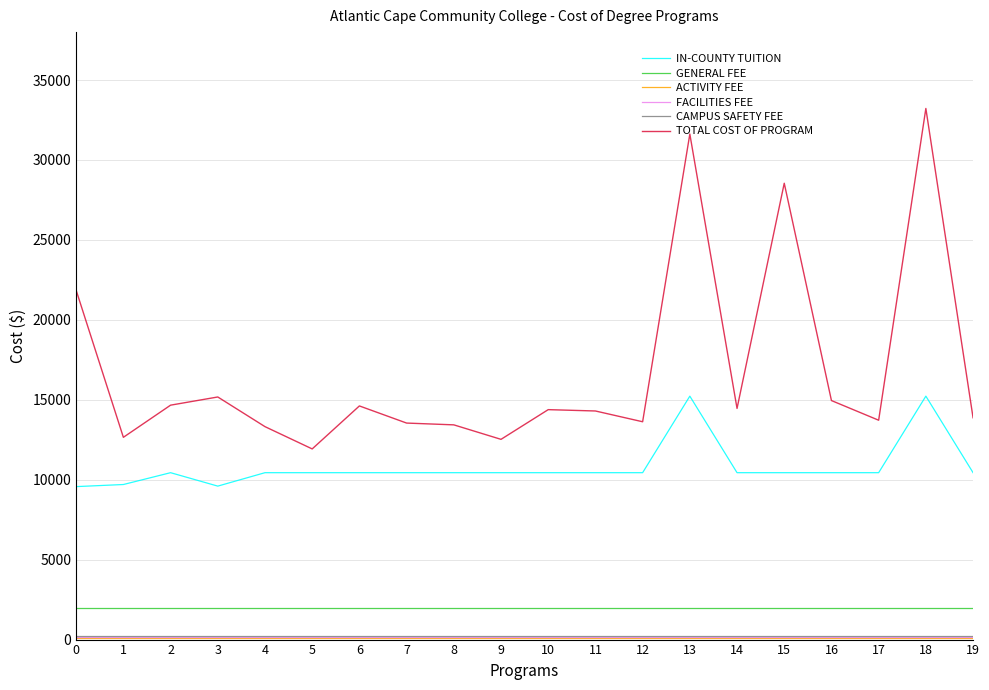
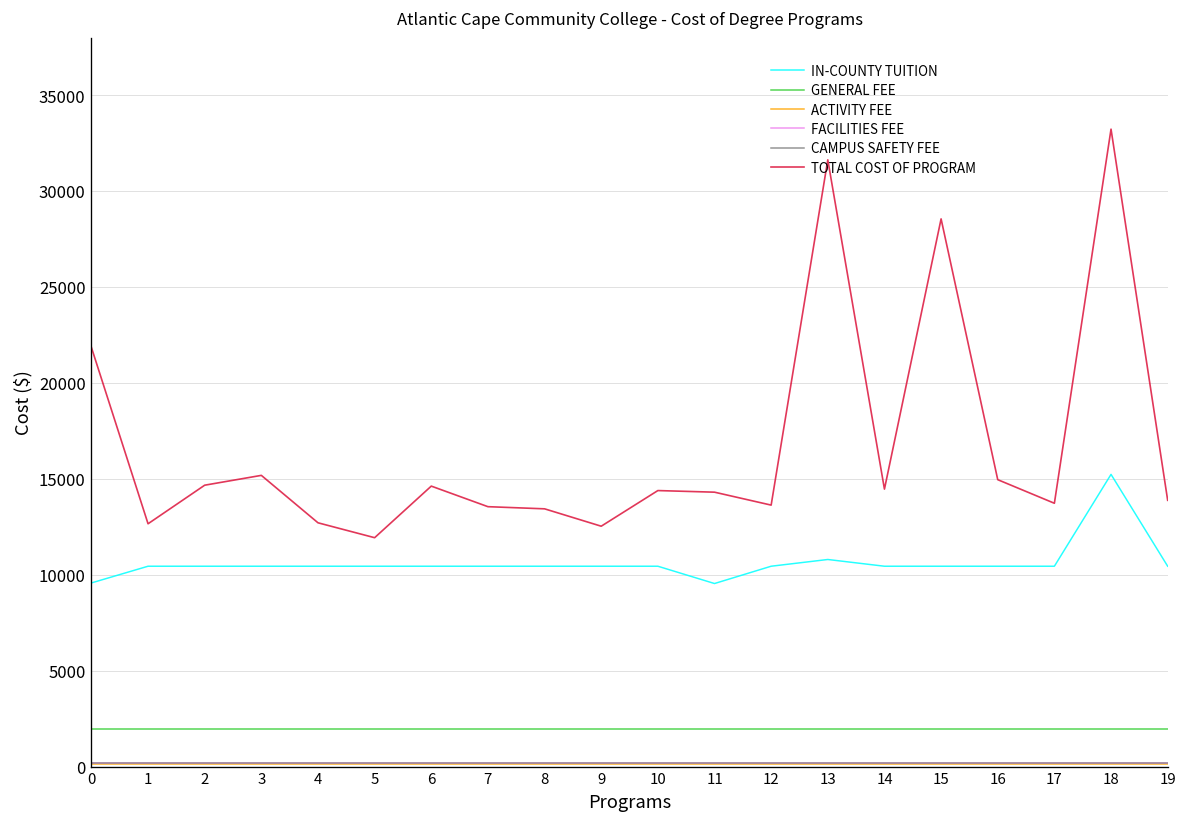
IN-COUNTY TUITION, 1: 9700 -> 10400
IN-COUNTY TUITION, 3: 9600 -> 10400
TOTAL COST OF PROGRAM, 4: 13300 -> 12700
IN-COUNTY TUITION, 11: 10400 -> 9500
IN-COUNTY TUITION, 13: 15200 -> 10800
